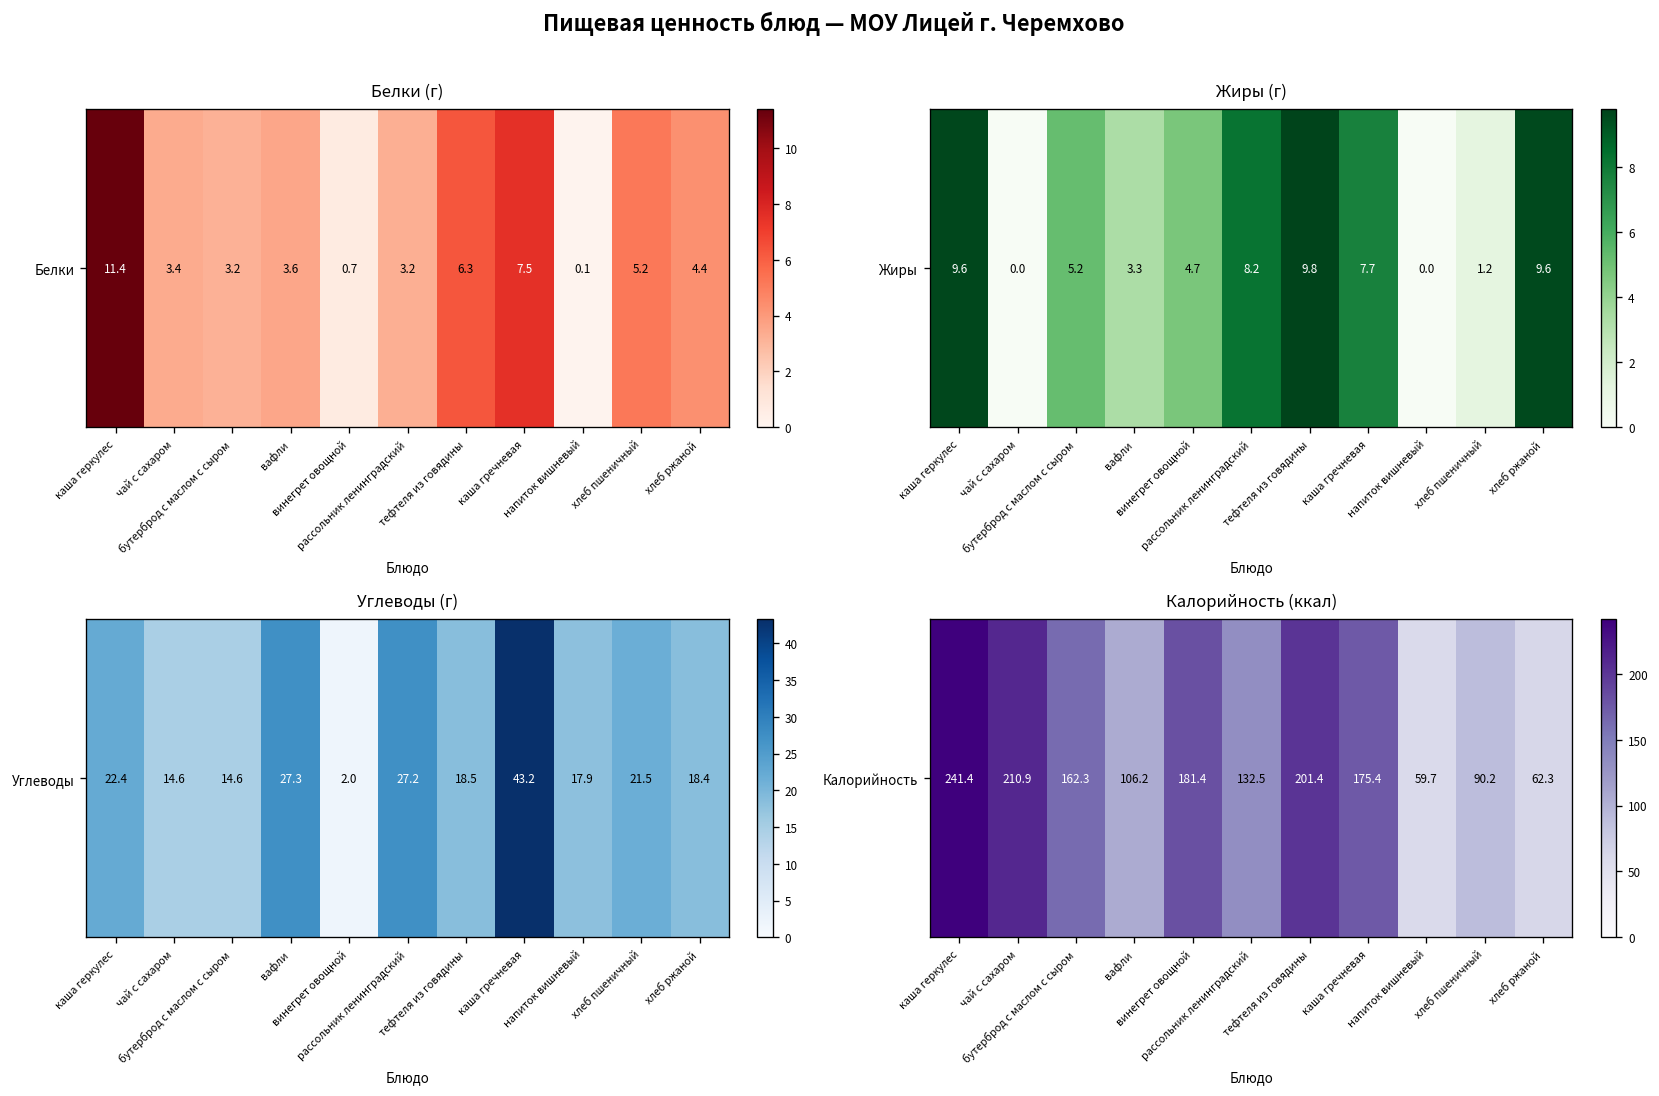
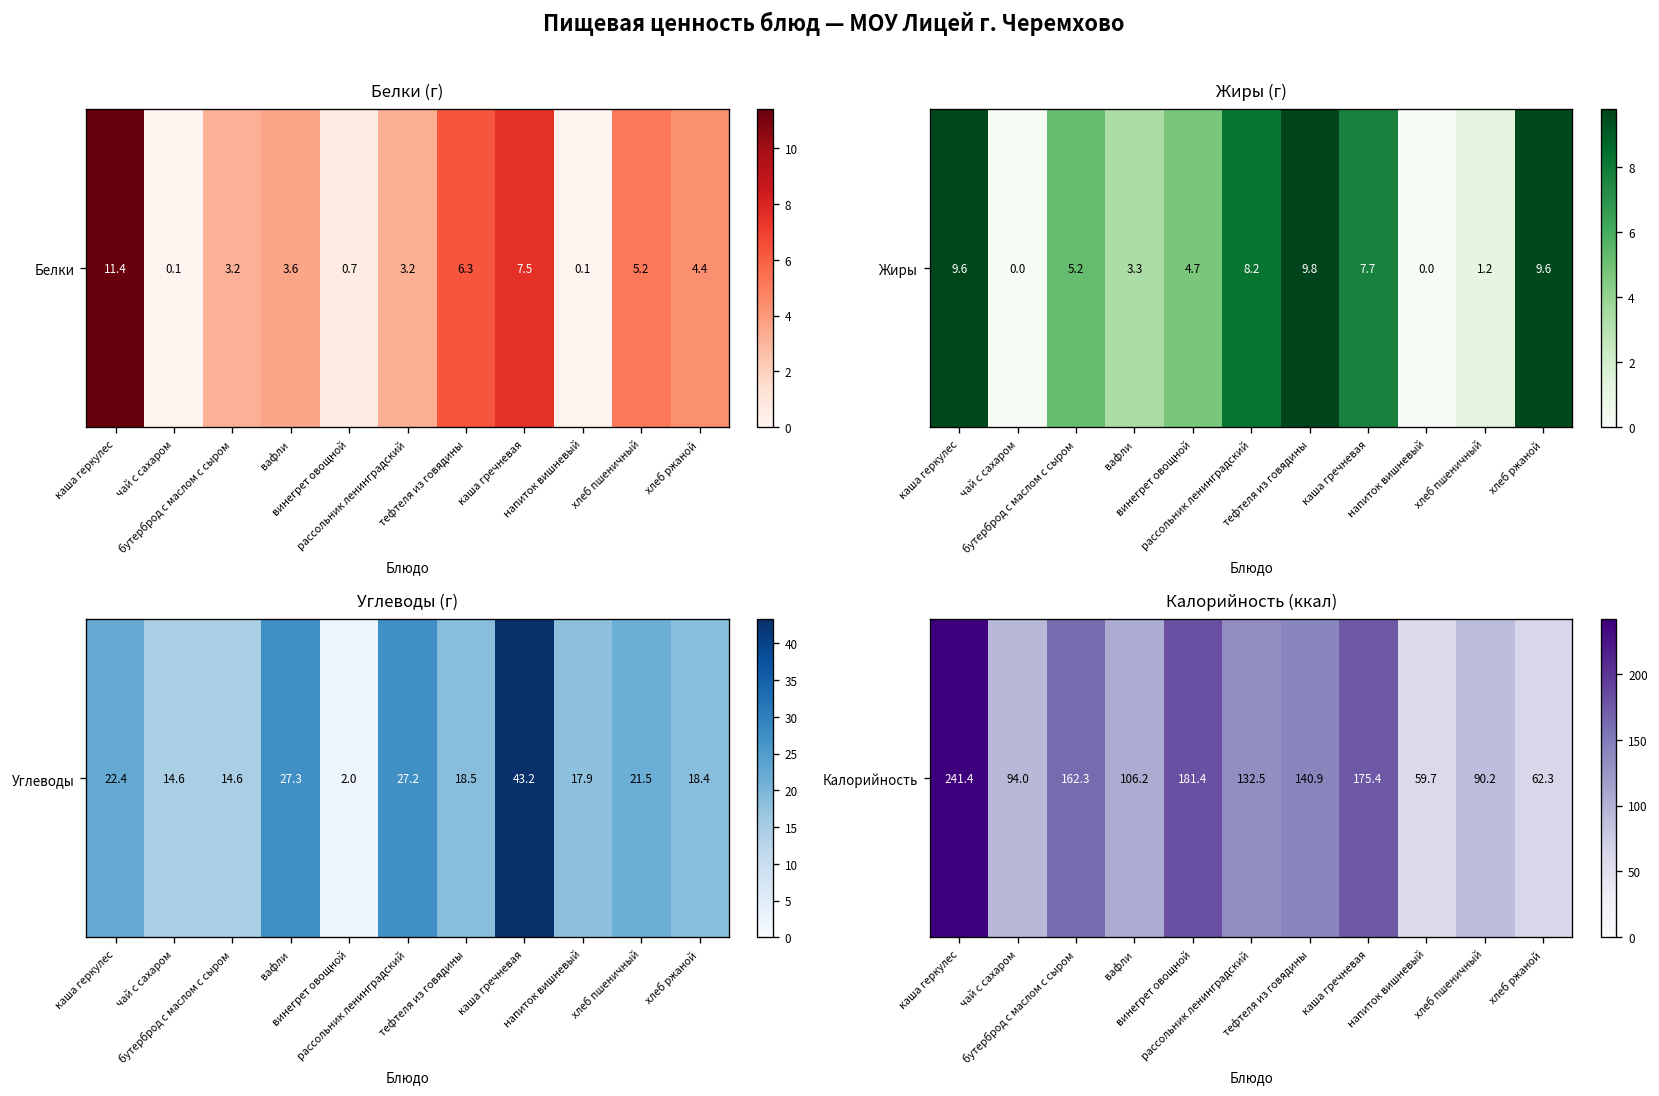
Белки (г), Белки, чай с сахаром: 3.4 -> 0.1
Калорийность (ккал), Калорийность, чай с сахаром: 210.9 -> 94.0
Калорийность (ккал), Калорийность, тефтеля из говядины: 201.4 -> 140.9
